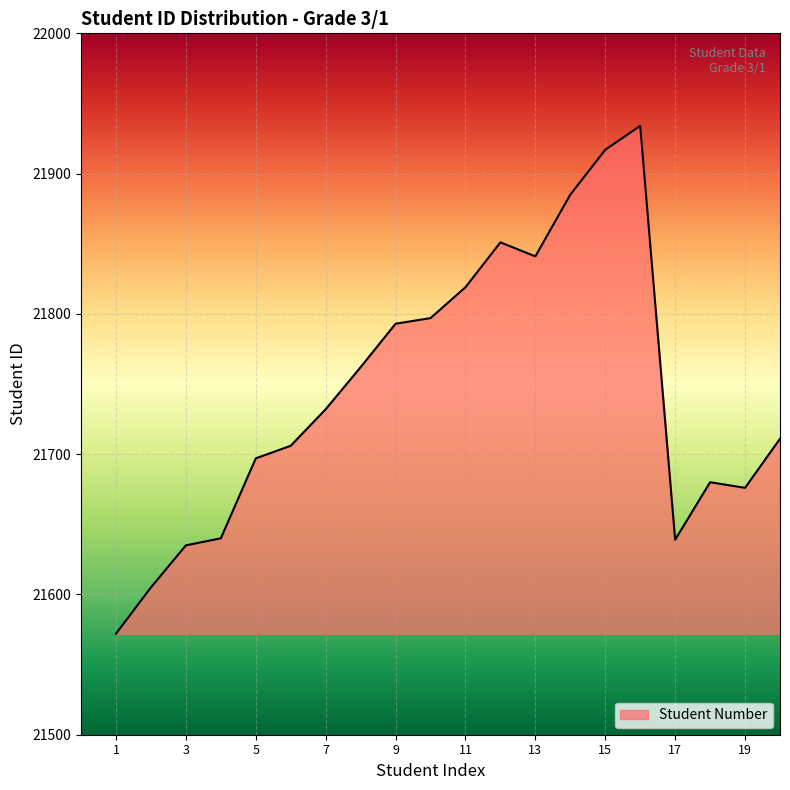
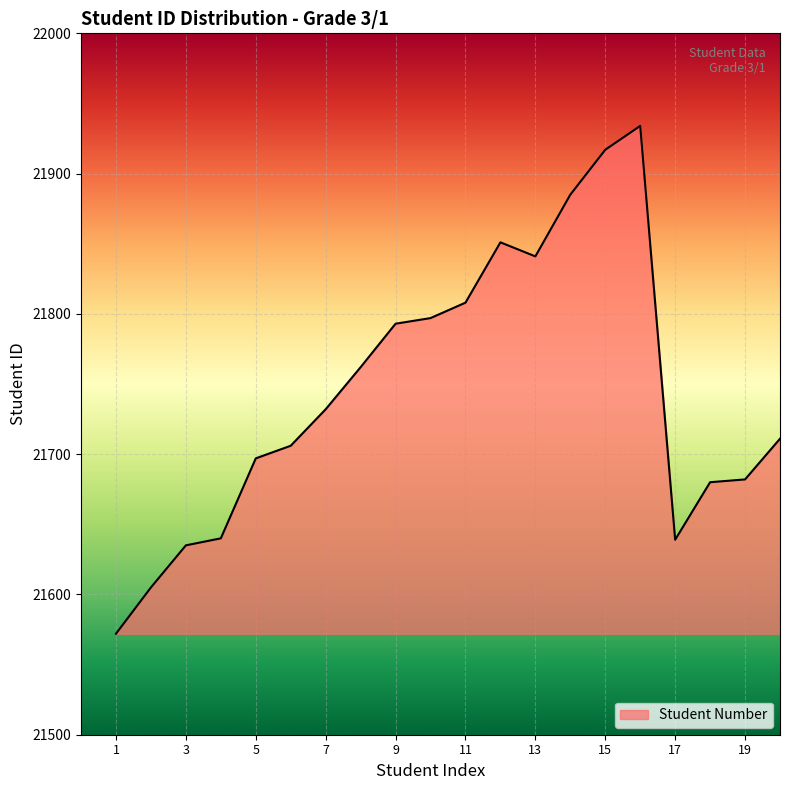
11: 21819 -> 21808
19: 21676 -> 21682
